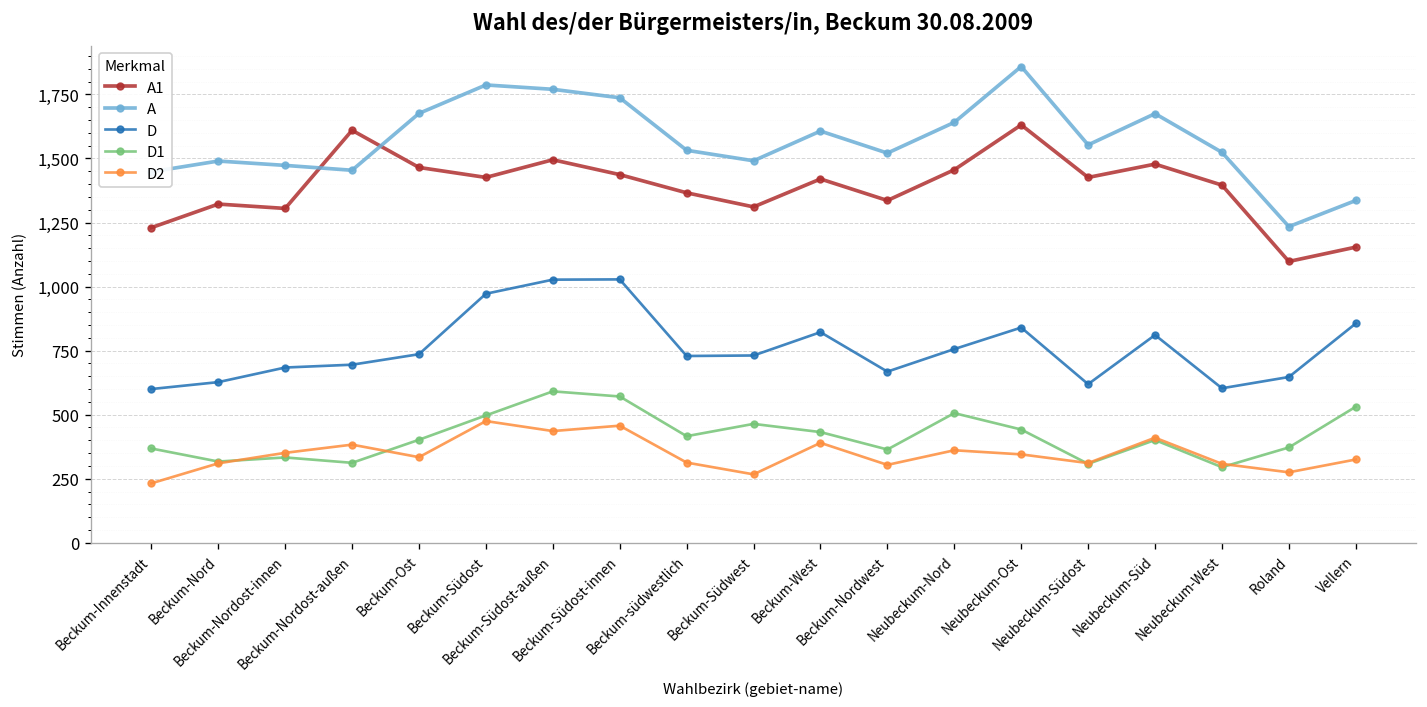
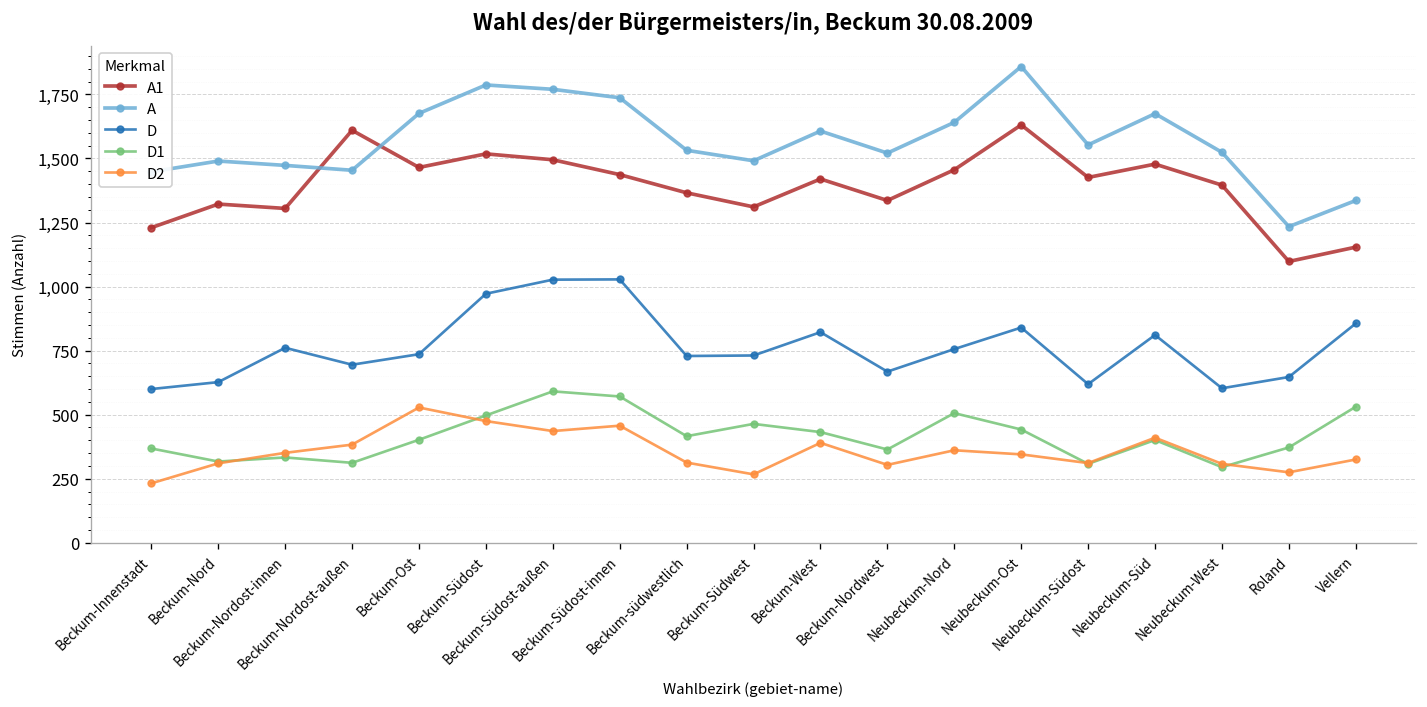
D, Beckum-Nordost-innen: 680 -> 760
D2, Beckum-Ost: 330 -> 530
A1, Beckum-Südost: 1,430 -> 1,520
